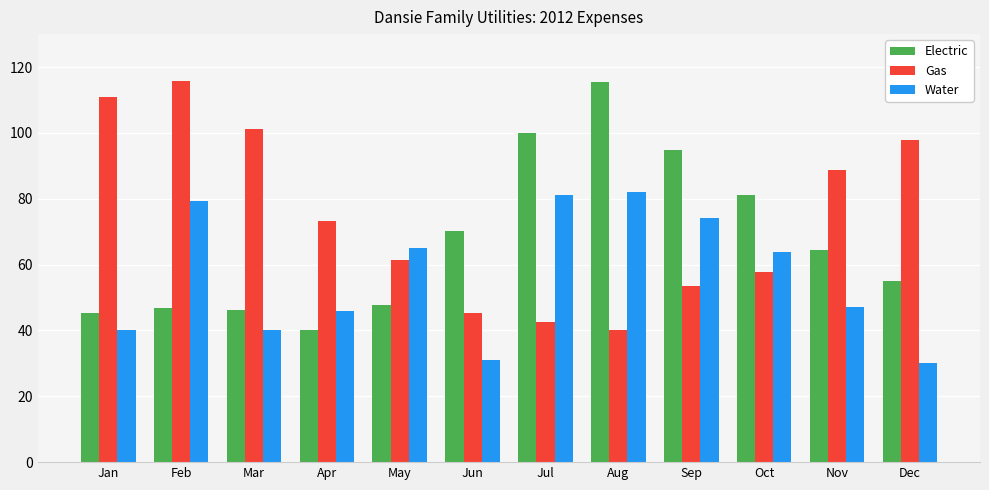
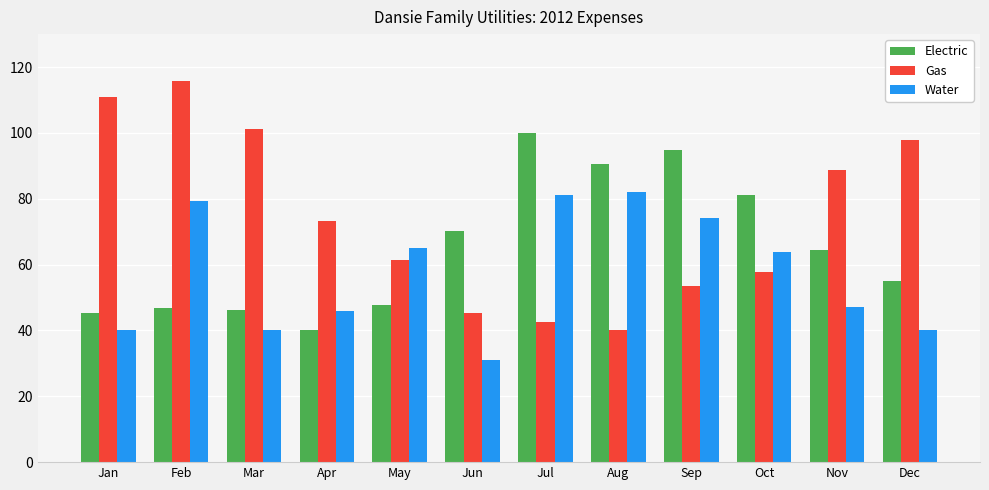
Electric, Aug: 115 -> 91
Water, Dec: 30 -> 40
